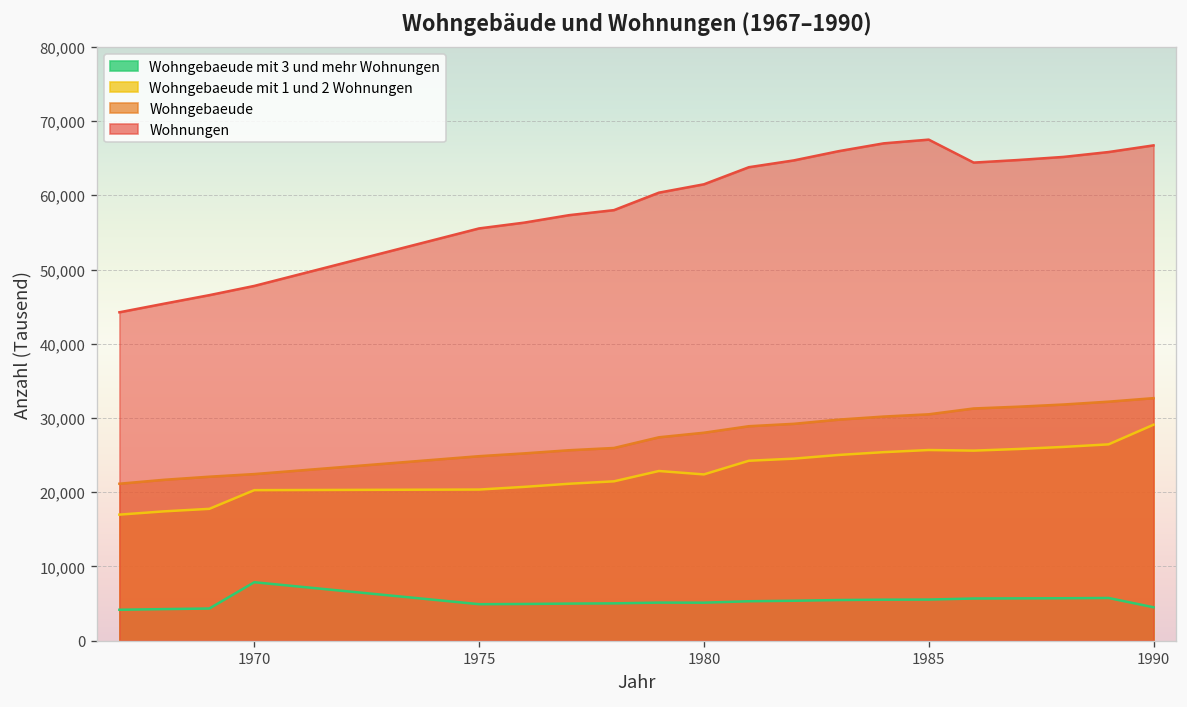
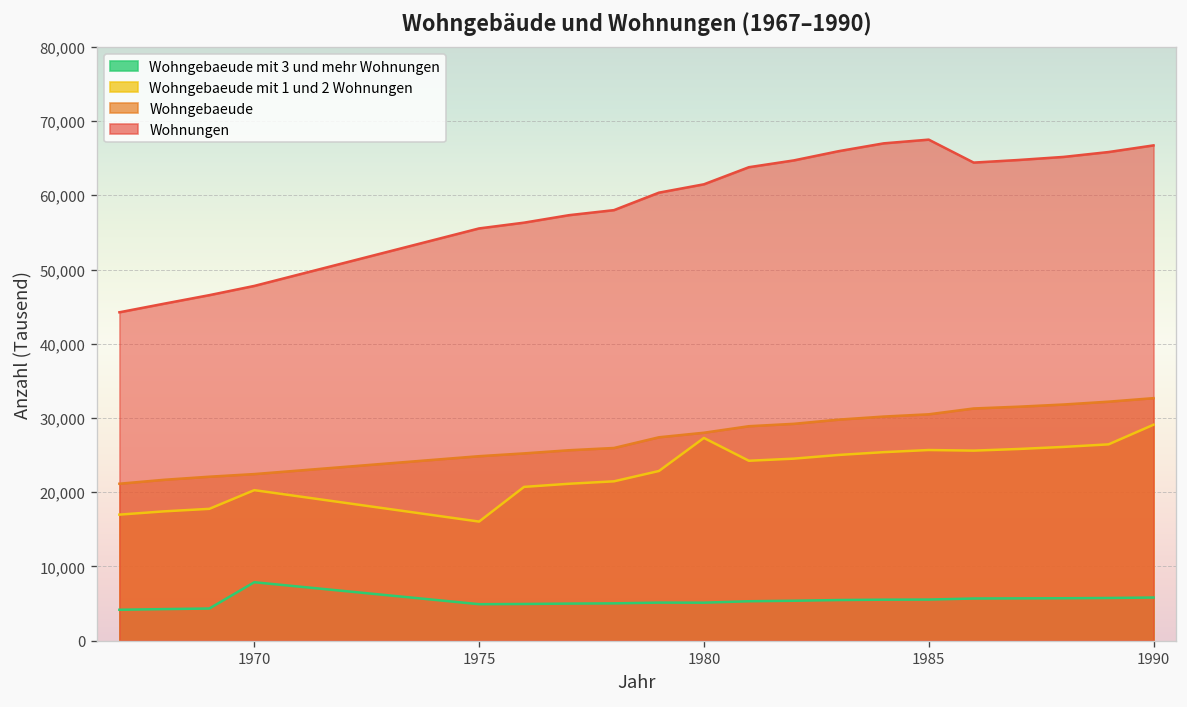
Wohngebaeude mit 1 und 2 Wohnungen, 1975: 20,000 -> 16,000
Wohngebaeude mit 1 und 2 Wohnungen, 1980: 22,000 -> 27,000
Wohngebaeude mit 3 und mehr Wohnungen, 1990: 4,000 -> 6,000
